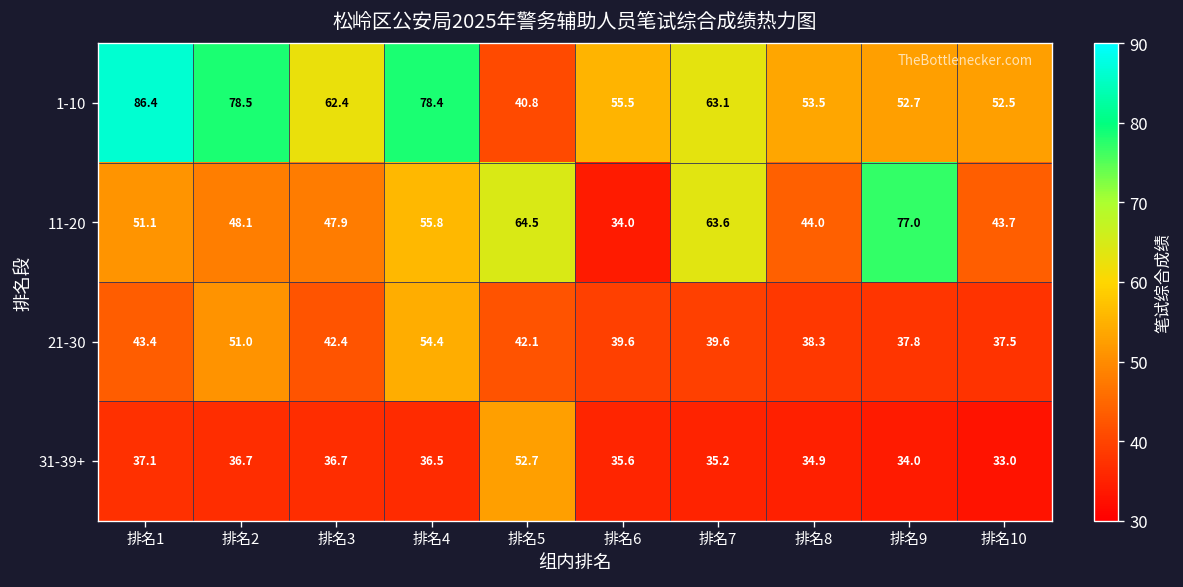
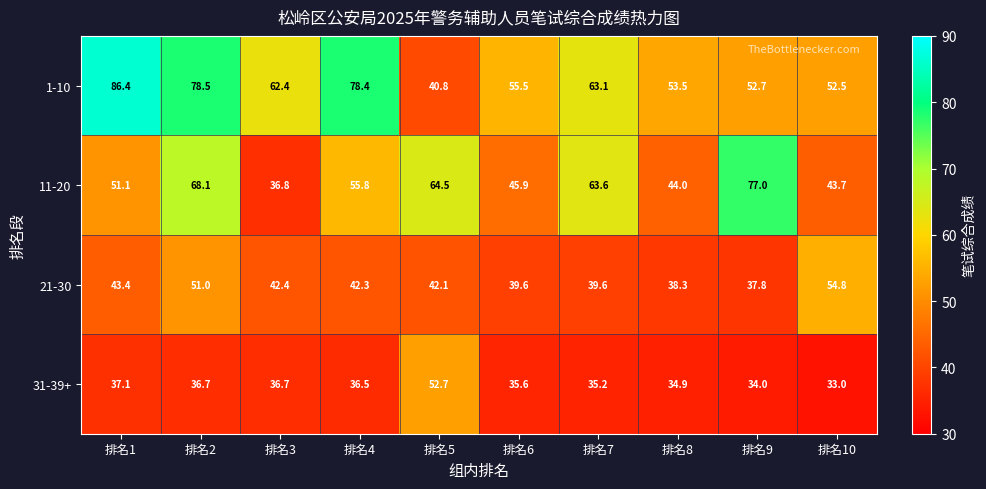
11-20, 排名2: 48.1 -> 68.1
11-20, 排名3: 47.9 -> 36.8
11-20, 排名6: 34.0 -> 45.9
21-30, 排名4: 54.4 -> 42.3
21-30, 排名10: 37.5 -> 54.8
